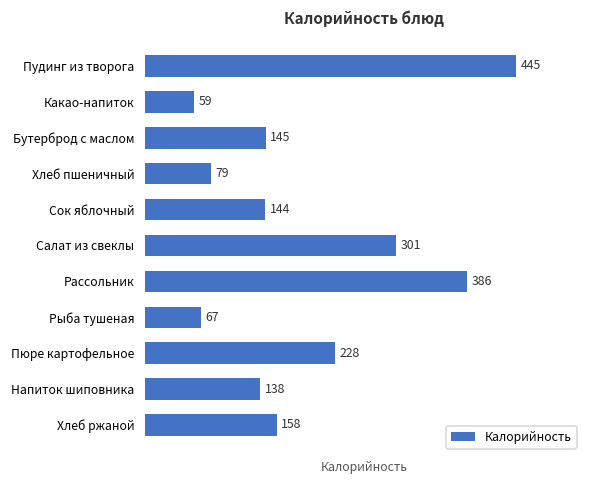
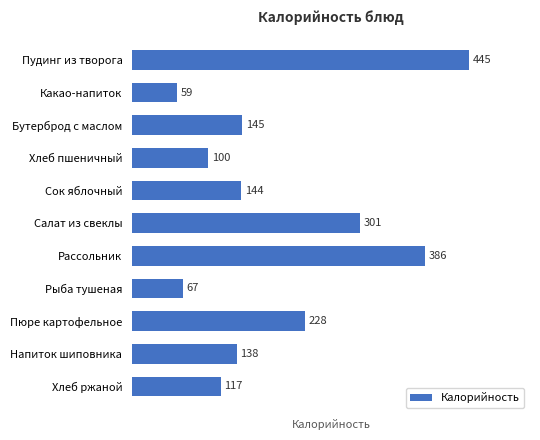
Хлеб пшеничный: 79 -> 100
Хлеб ржаной: 158 -> 117
